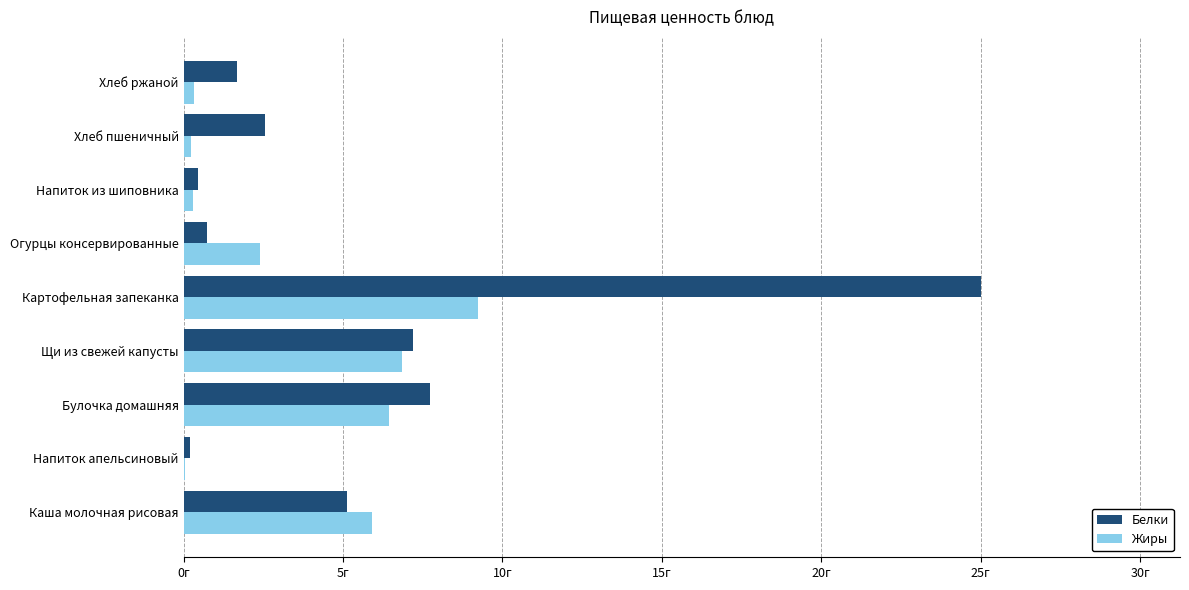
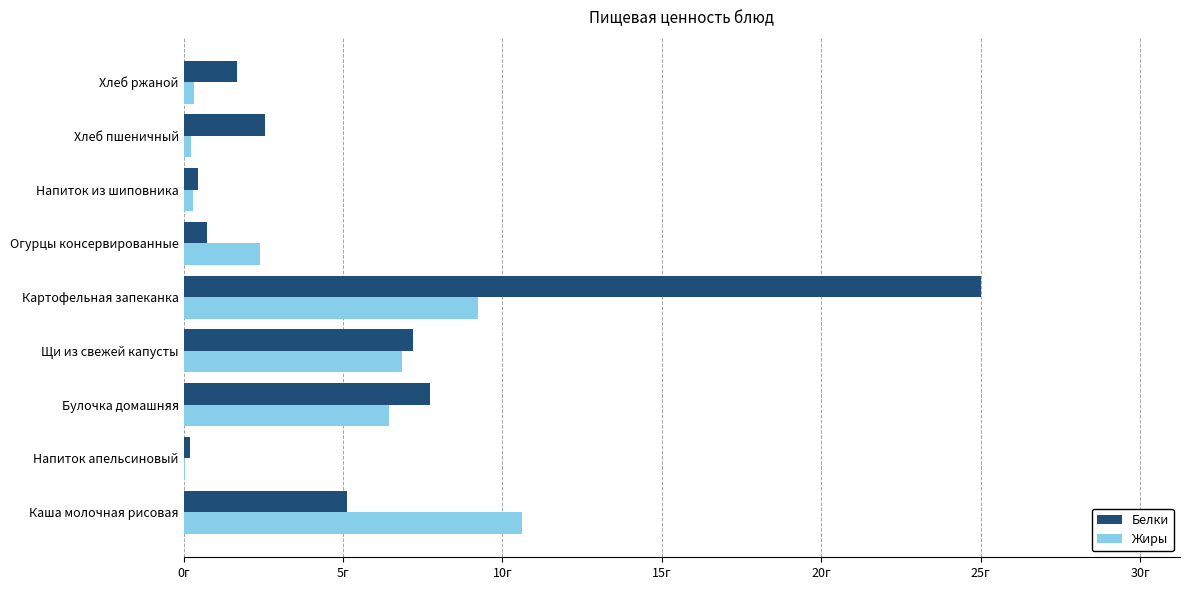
Жиры, Каша молочная рисовая: 5.9г -> 10.6г
